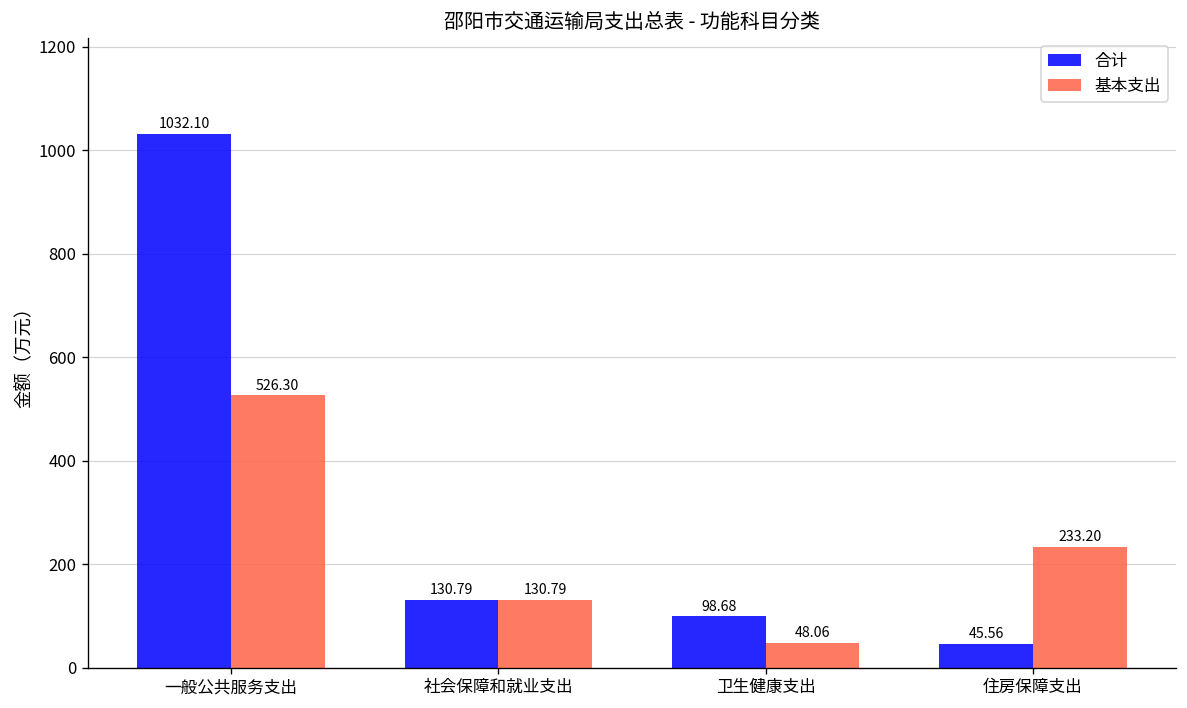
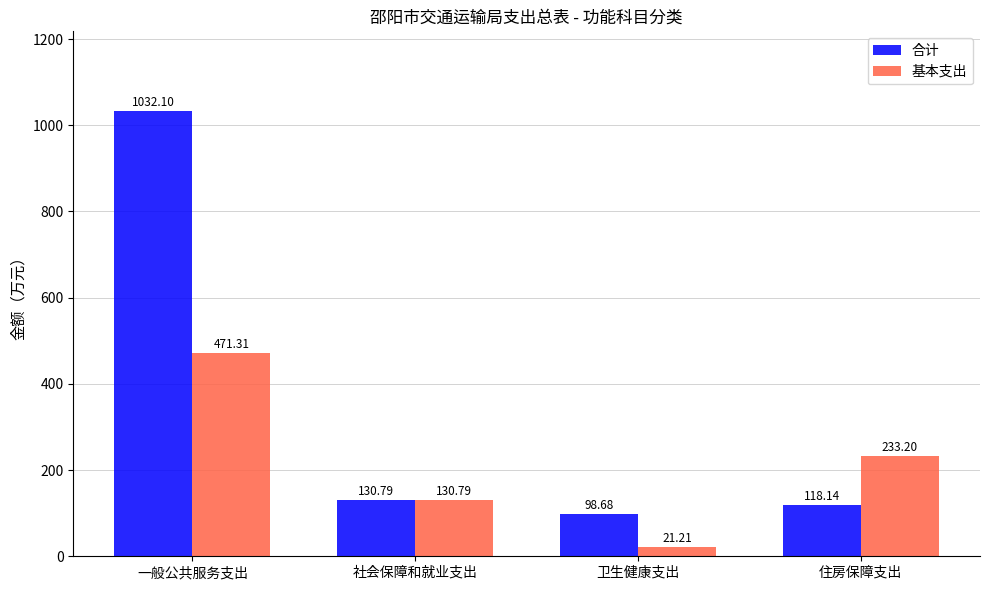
基本支出, 一般公共服务支出: 526.30 -> 471.31
基本支出, 卫生健康支出: 48.06 -> 21.21
合计, 住房保障支出: 45.56 -> 118.14
